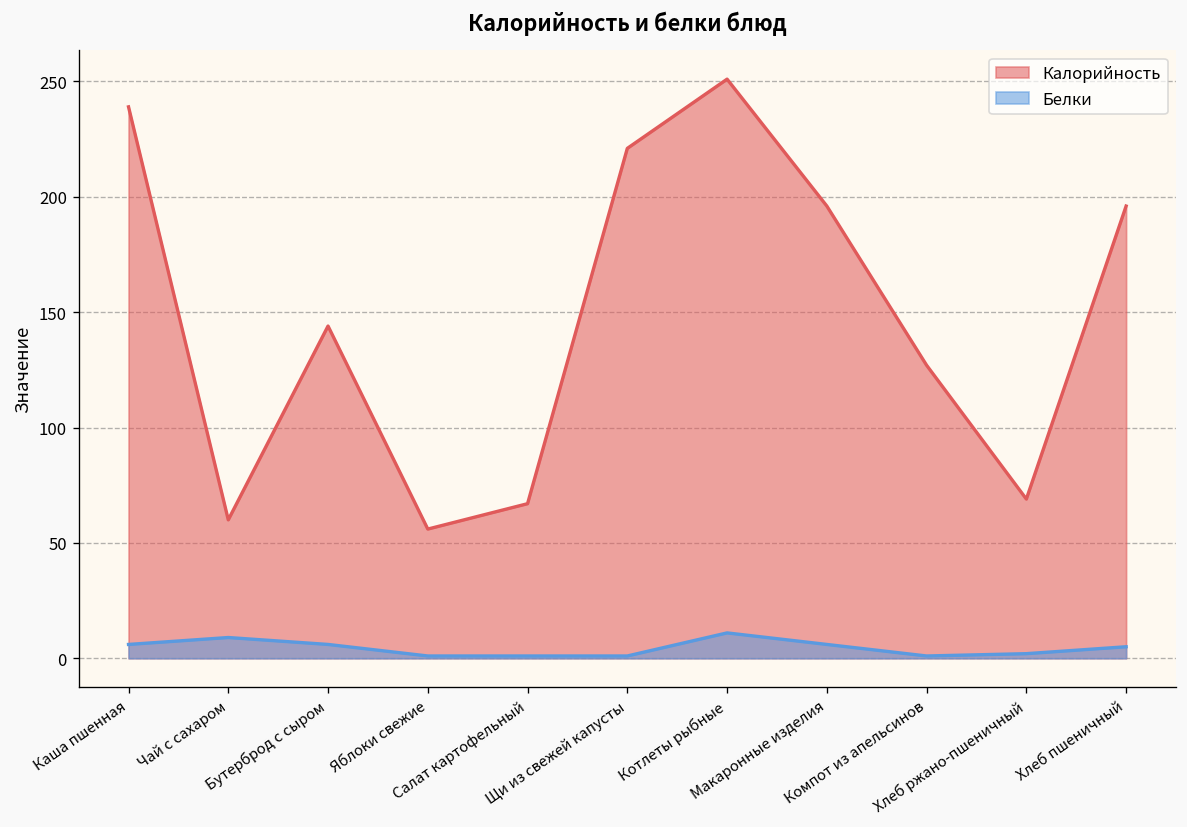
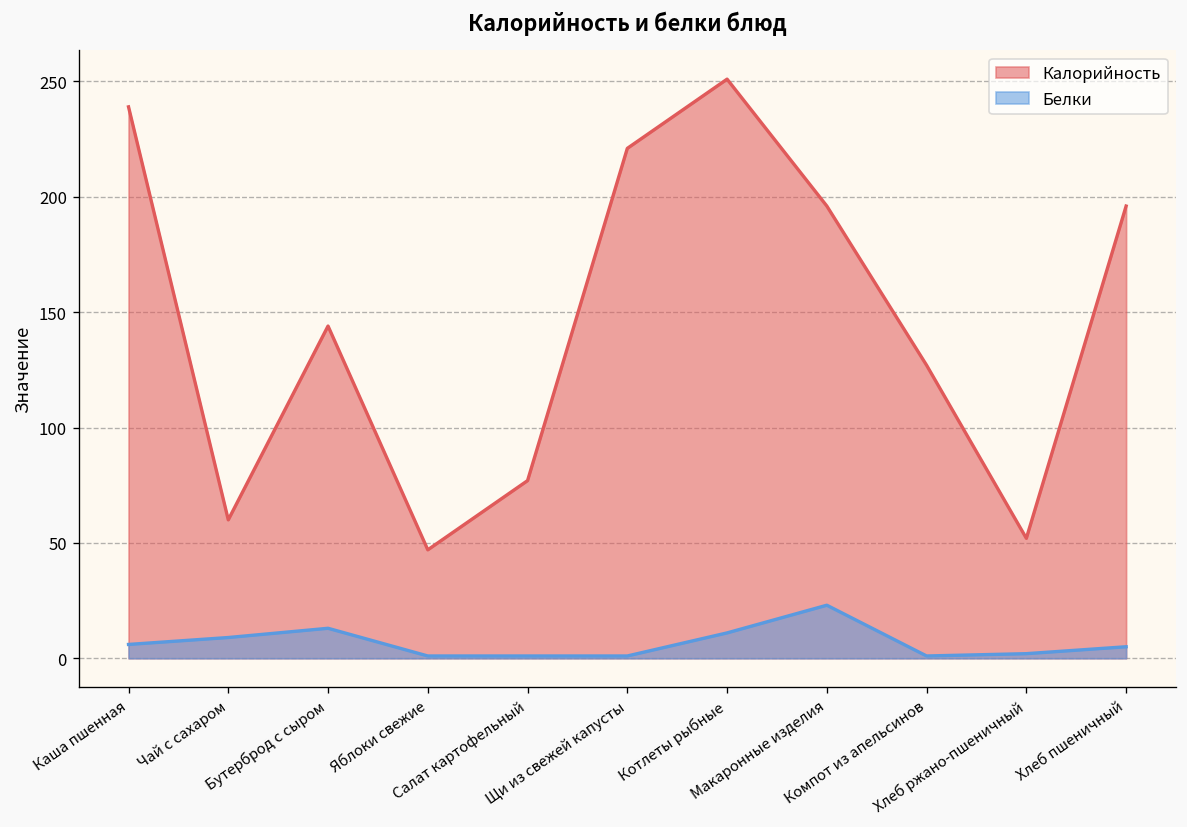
Белки, Бутерброд с сыром: 6 -> 13
Калорийность, Яблоки свежие: 56 -> 47
Калорийность, Салат картофельный: 67 -> 77
Белки, Макаронные изделия: 6 -> 23
Калорийность, Хлеб ржано-пшеничный: 69 -> 52
